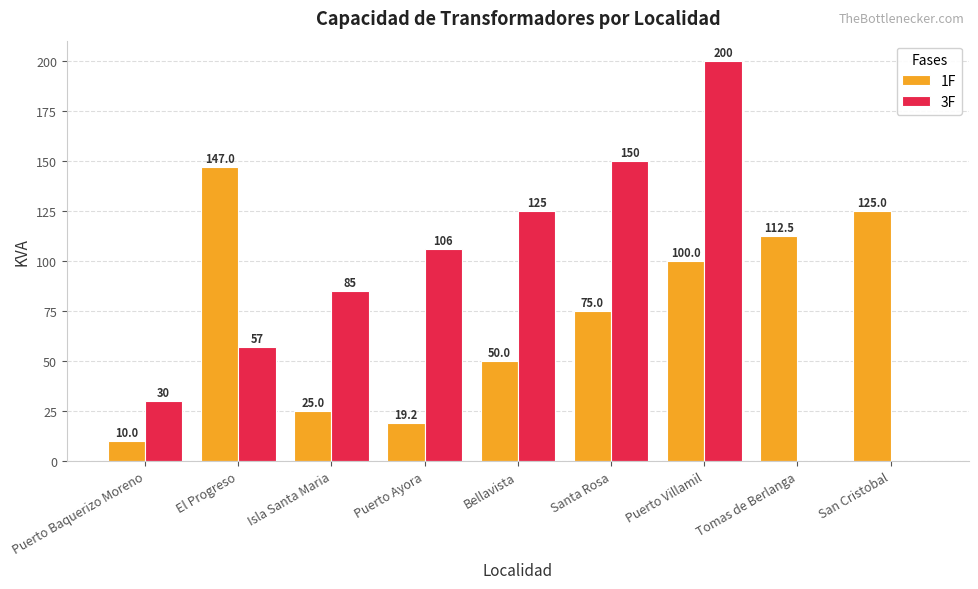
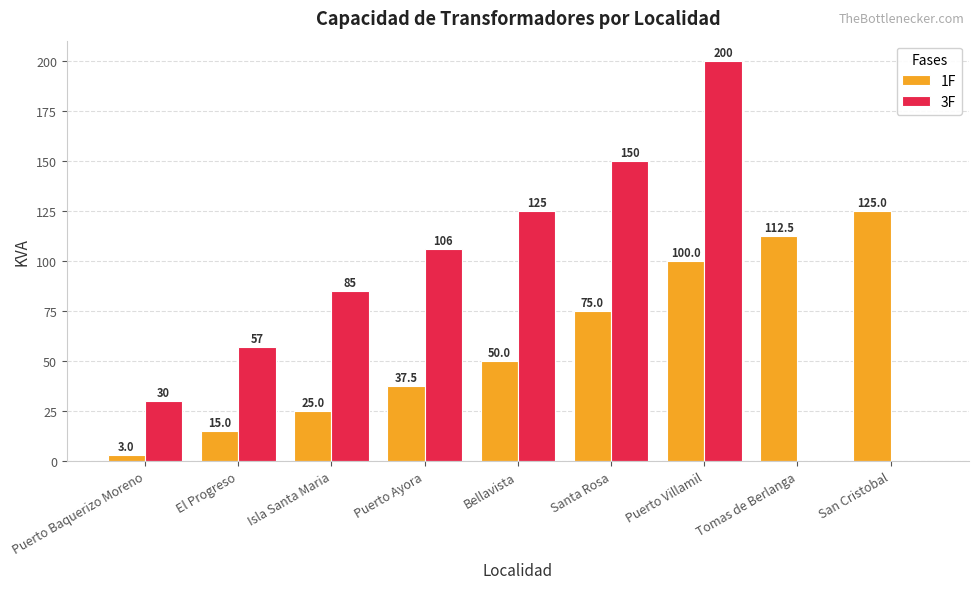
1F, Puerto Baquerizo Moreno: 10.0 -> 3.0
1F, El Progreso: 147.0 -> 15.0
1F, Puerto Ayora: 19.2 -> 37.5
